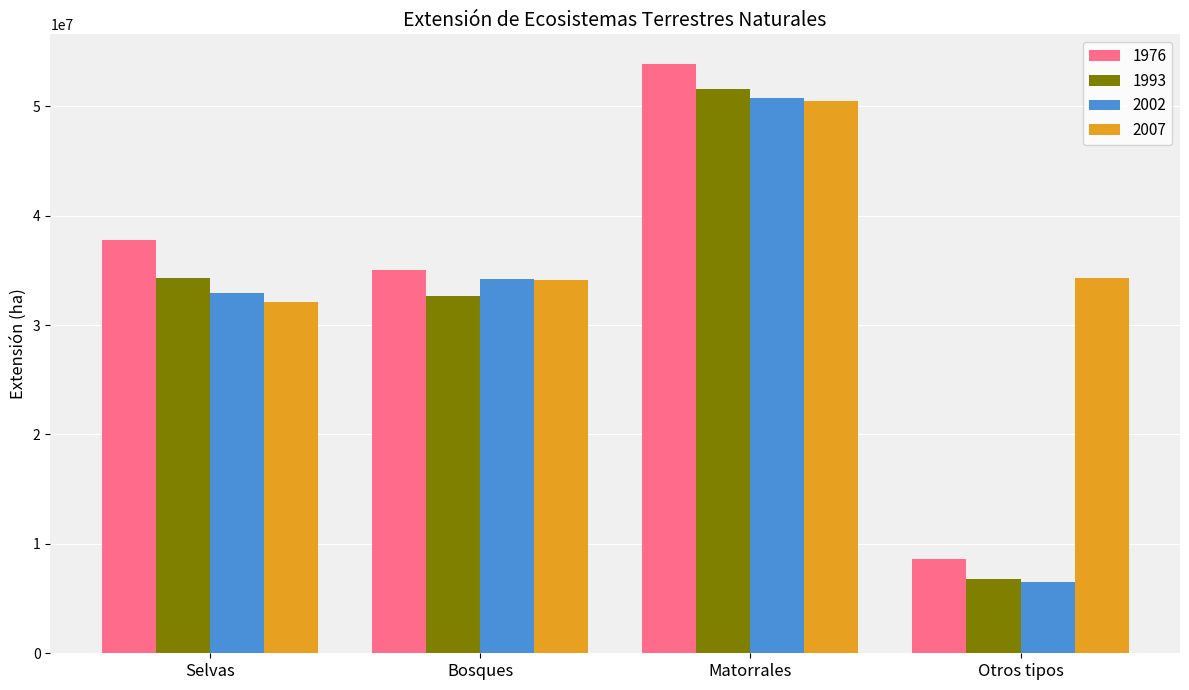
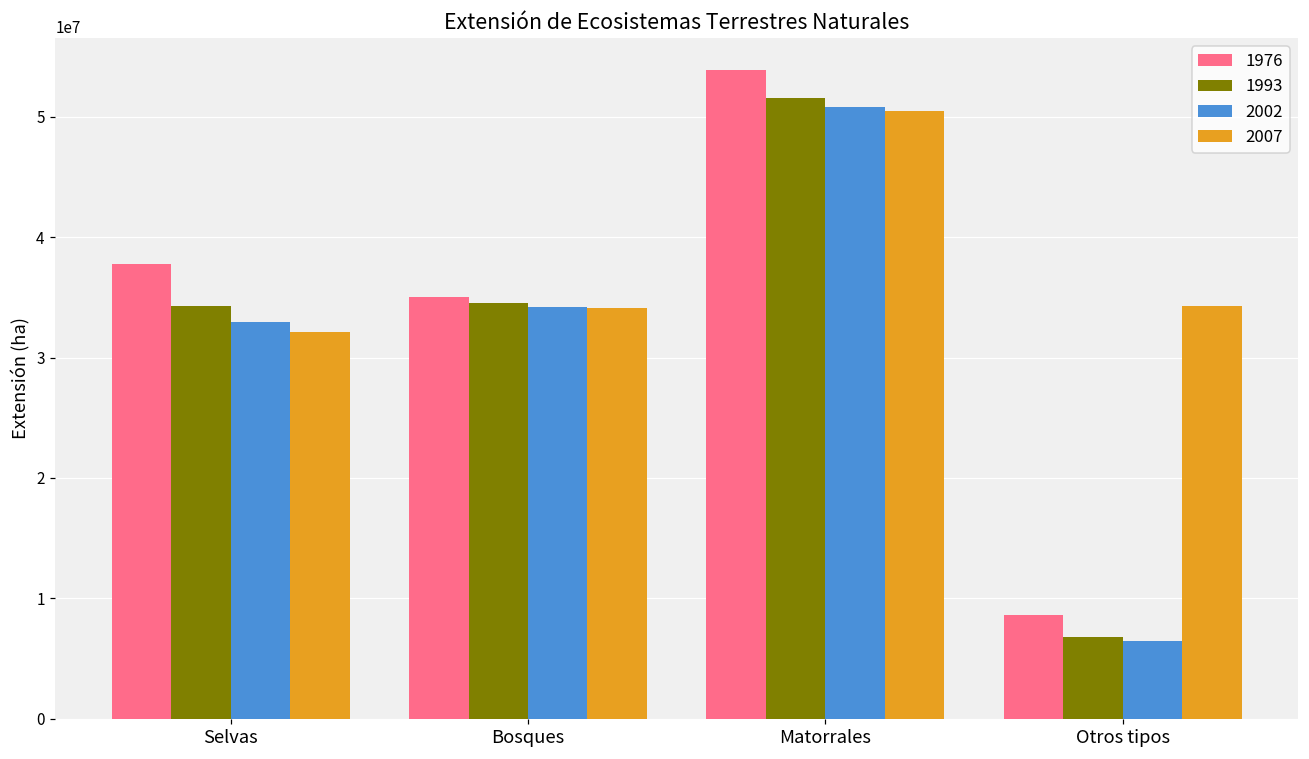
1993, Bosques: 32700000 -> 34500000
